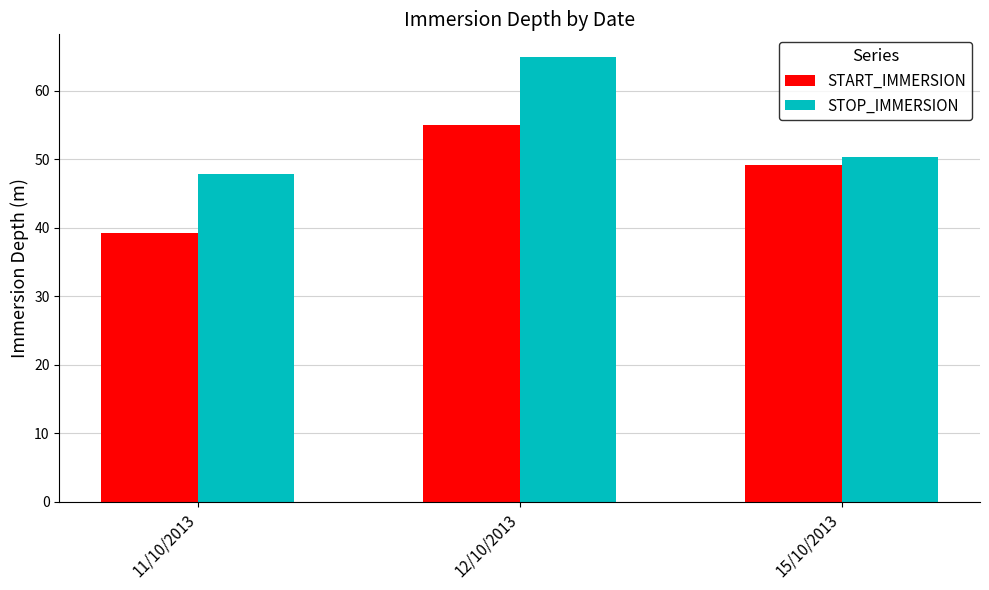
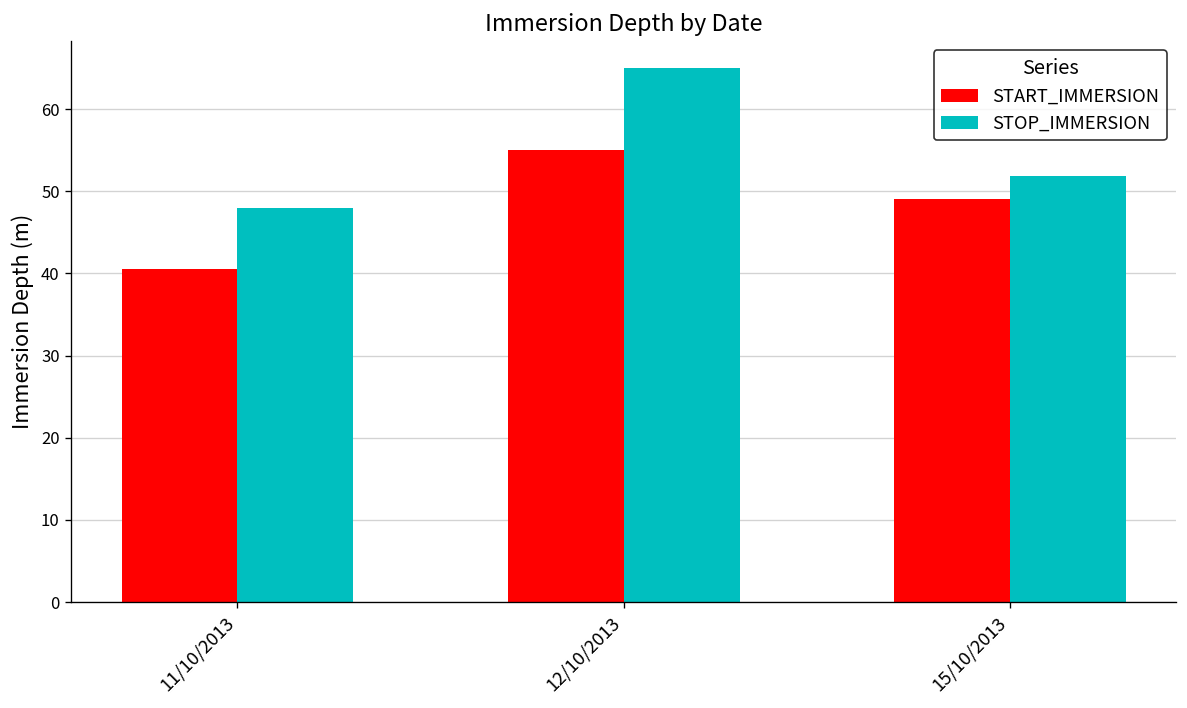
START_IMMERSION, 11/10/2013: 39 -> 41
STOP_IMMERSION, 15/10/2013: 50 -> 52
